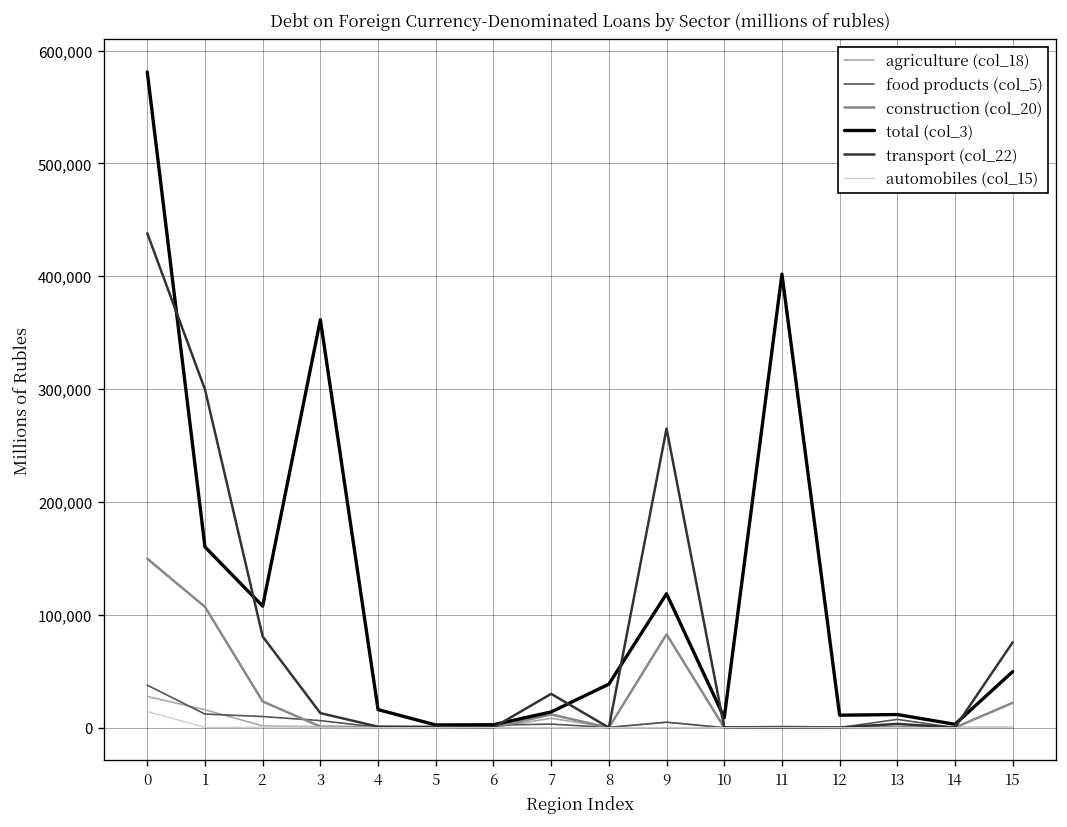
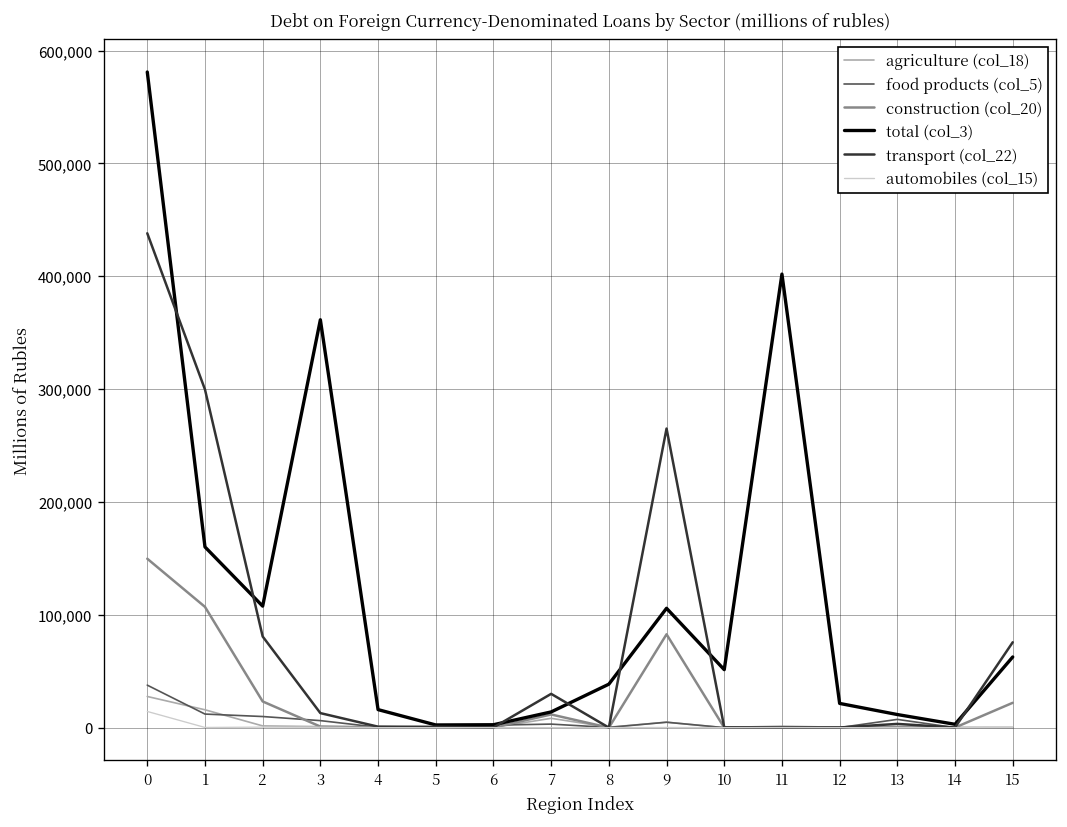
total (col_3), 9: 120,000 -> 110,000
total (col_3), 10: 10,000 -> 50,000
total (col_3), 12: 10,000 -> 20,000
total (col_3), 15: 50,000 -> 60,000
